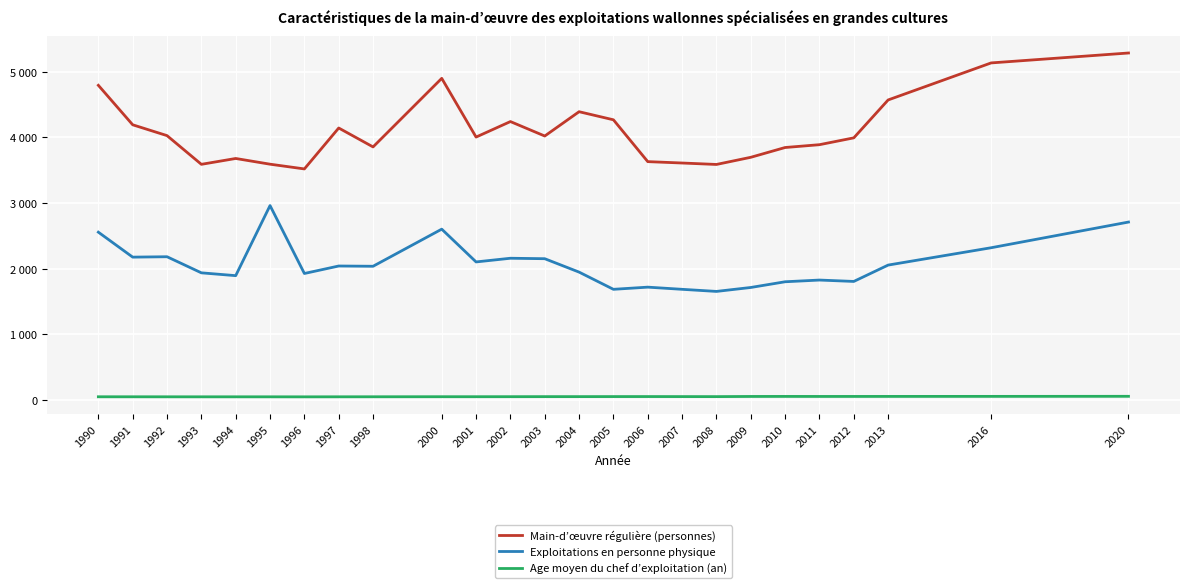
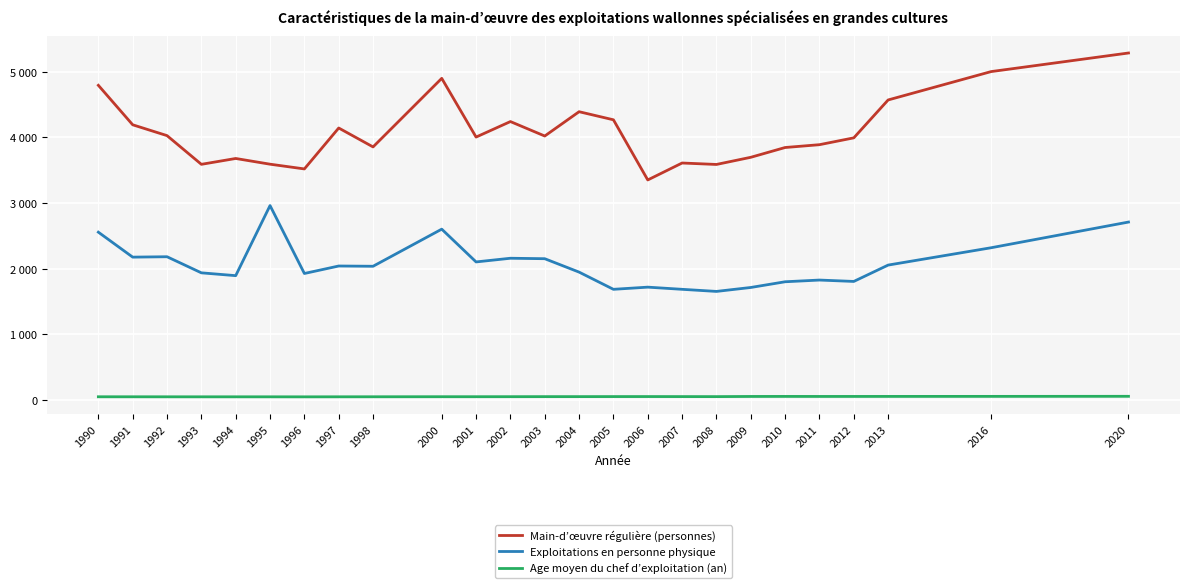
Main-d’œuvre régulière (personnes), 2006: 3600 -> 3400
Main-d’œuvre régulière (personnes), 2016: 5100 -> 5000
